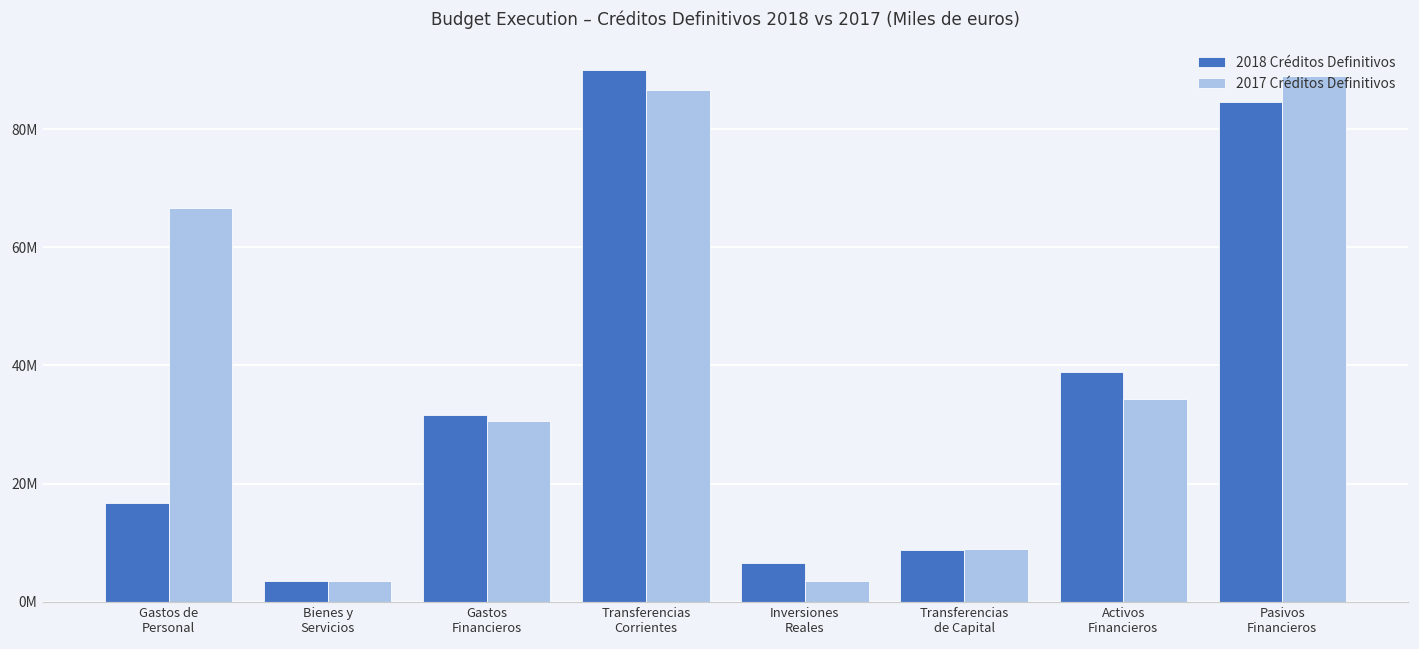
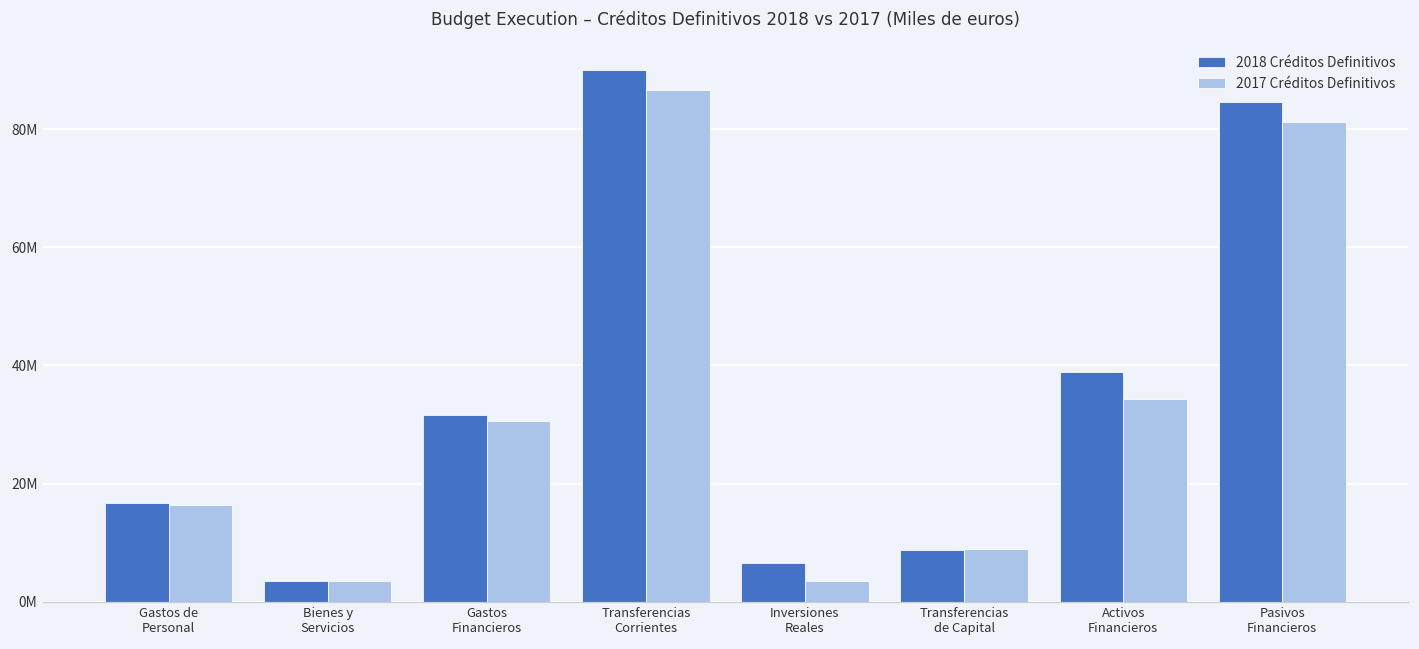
2017 Créditos Definitivos, Gastos de Personal: 67000000 -> 16000000
2017 Créditos Definitivos, Pasivos Financieros: 89000000 -> 81000000
